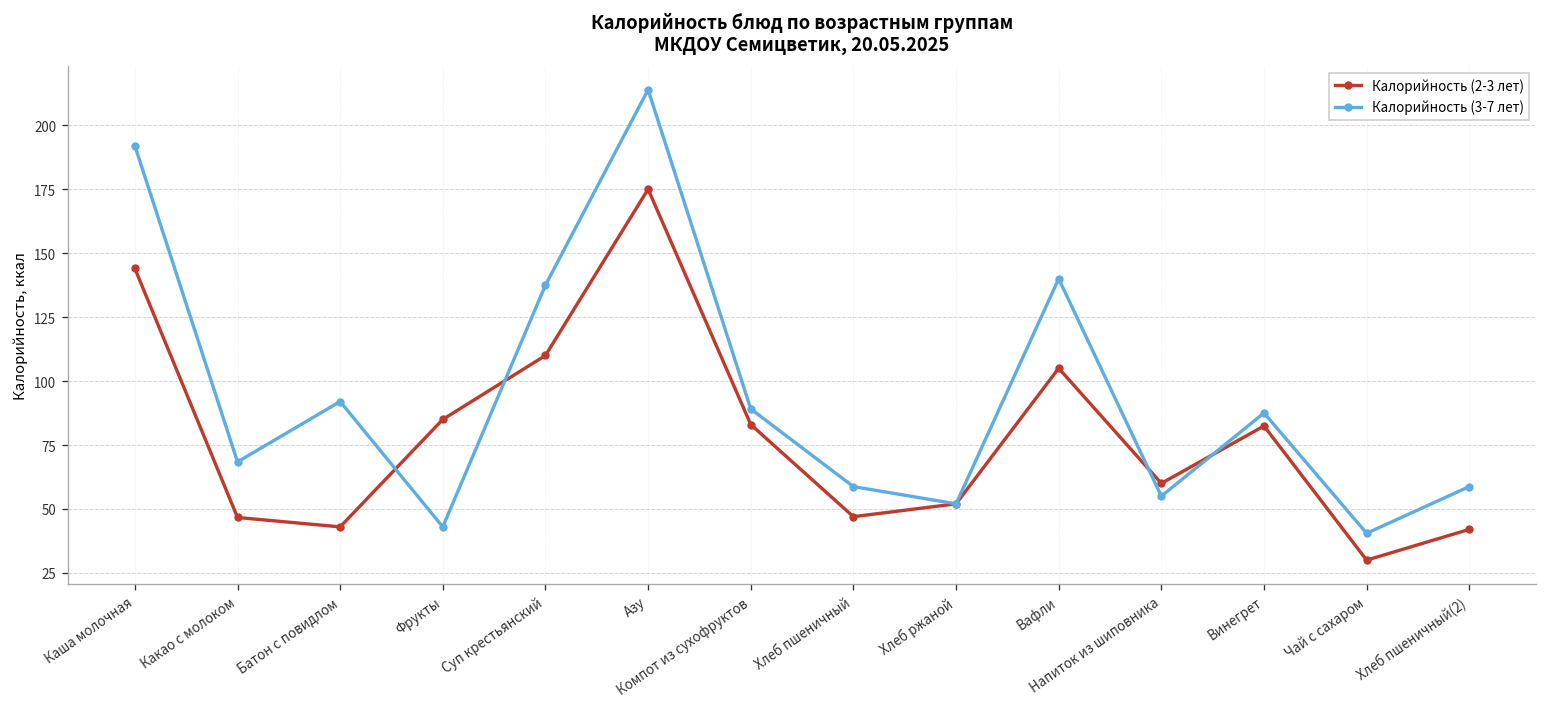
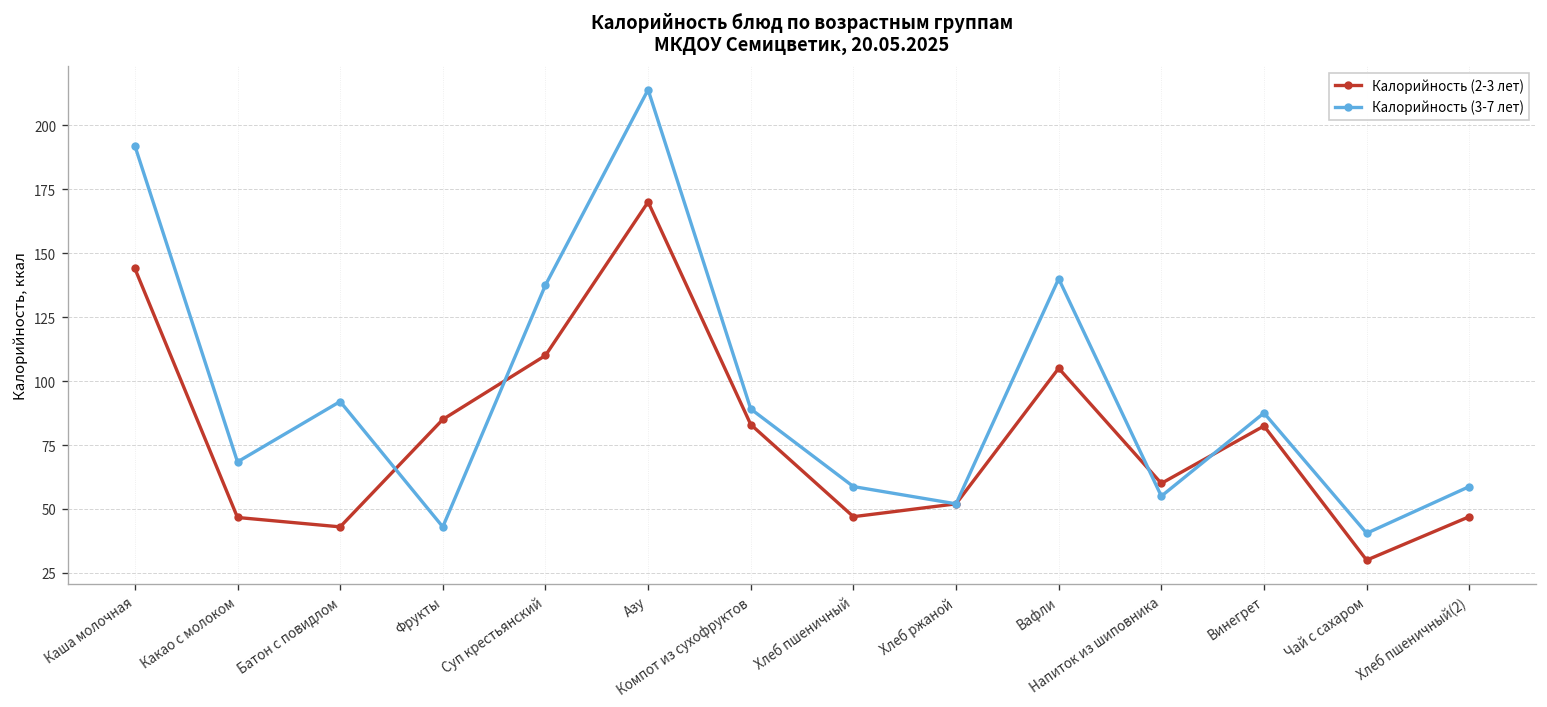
Калорийность (2-3 лет), Азу: 175 -> 170
Калорийность (2-3 лет), Хлеб пшеничный(2): 42 -> 47
